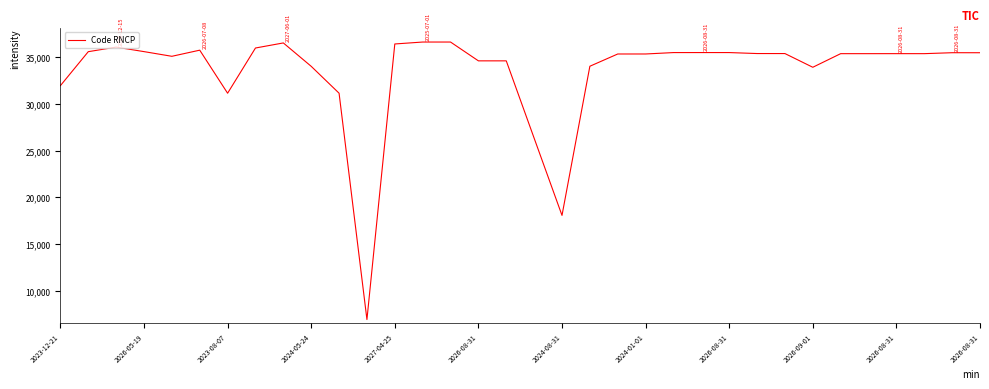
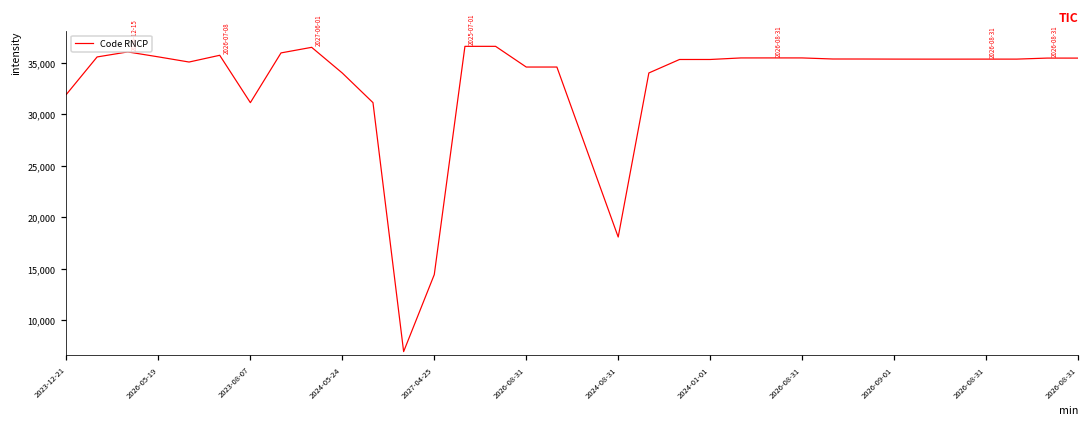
2027-04-25: 36,000 -> 14,000
2026-09-01: 34,000 -> 35,000
